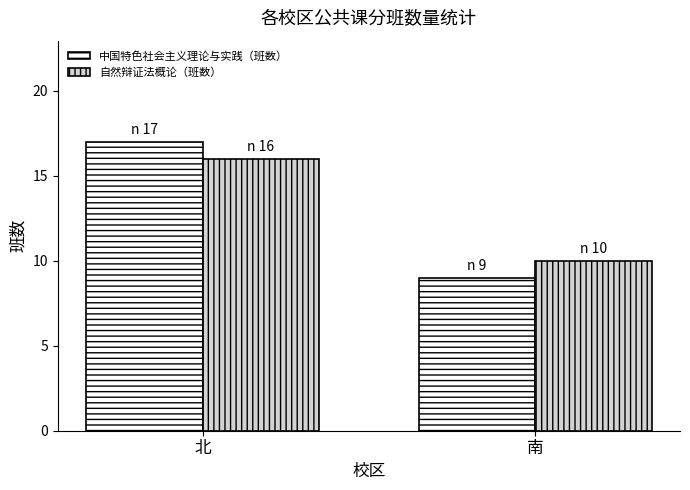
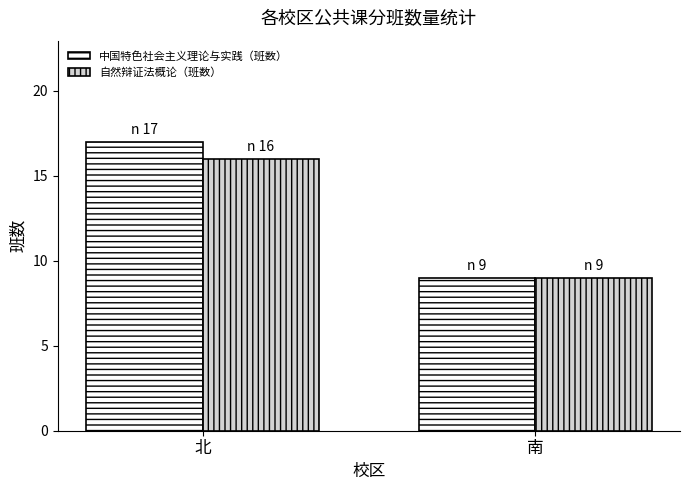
自然辩证法概论（班数）, 南: 10 -> 9
